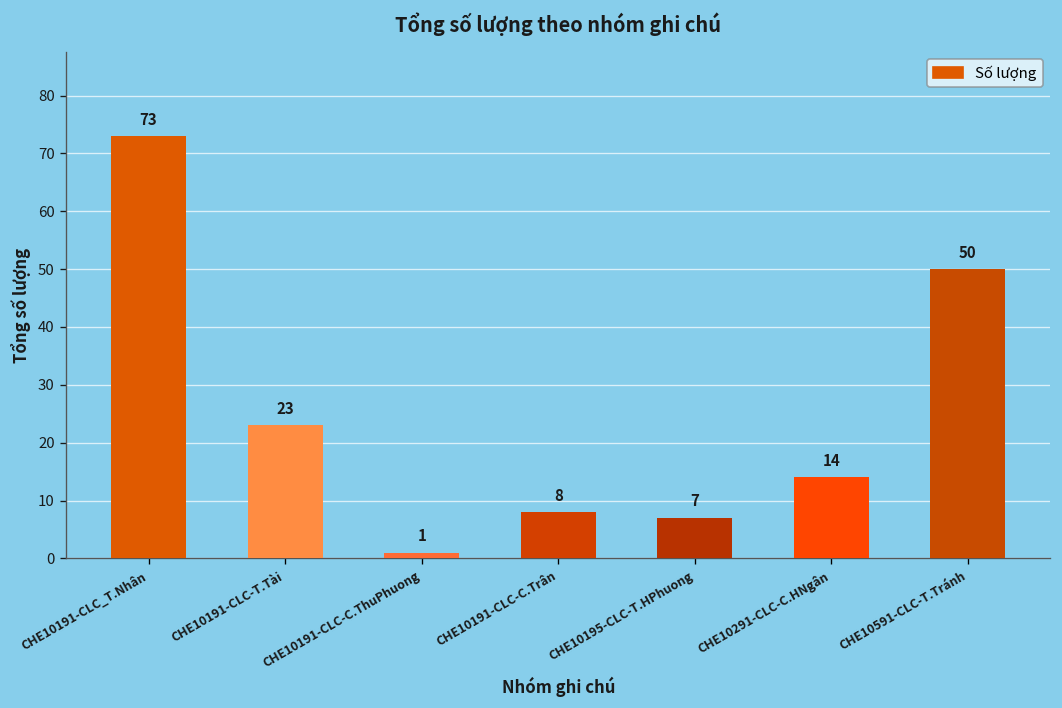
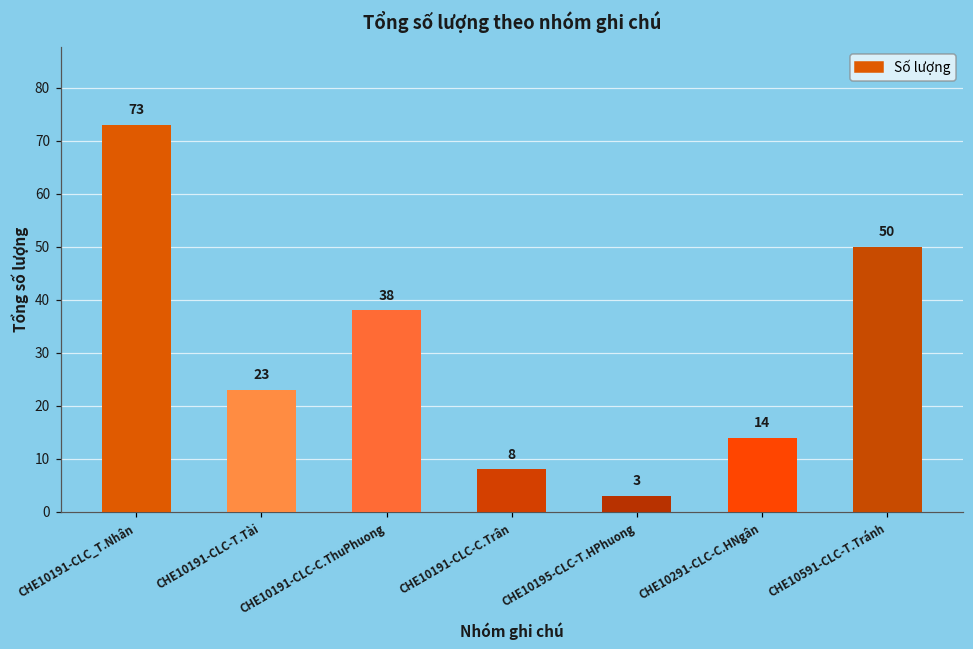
CHE10191-CLC-C.ThuPhuong: 1 -> 38
CHE10195-CLC-T.HPhuong: 7 -> 3
